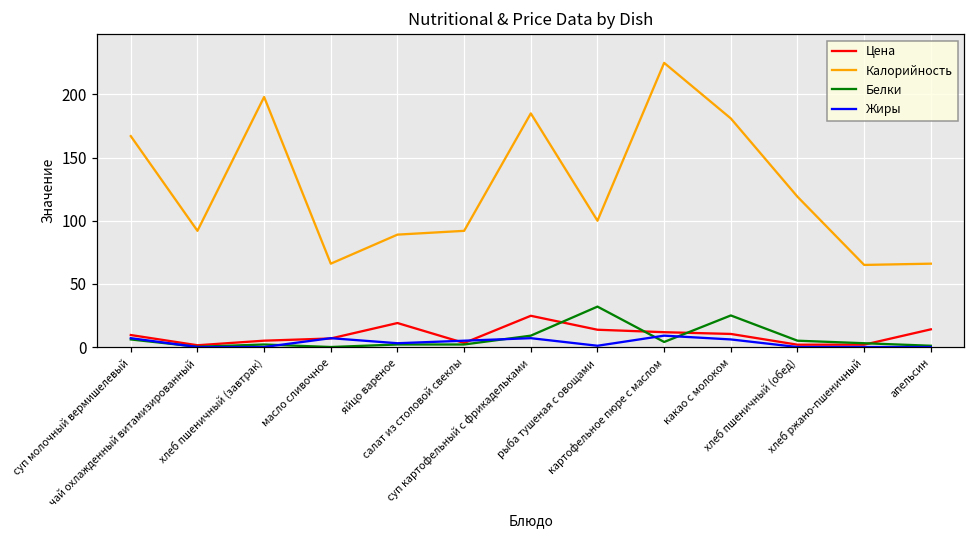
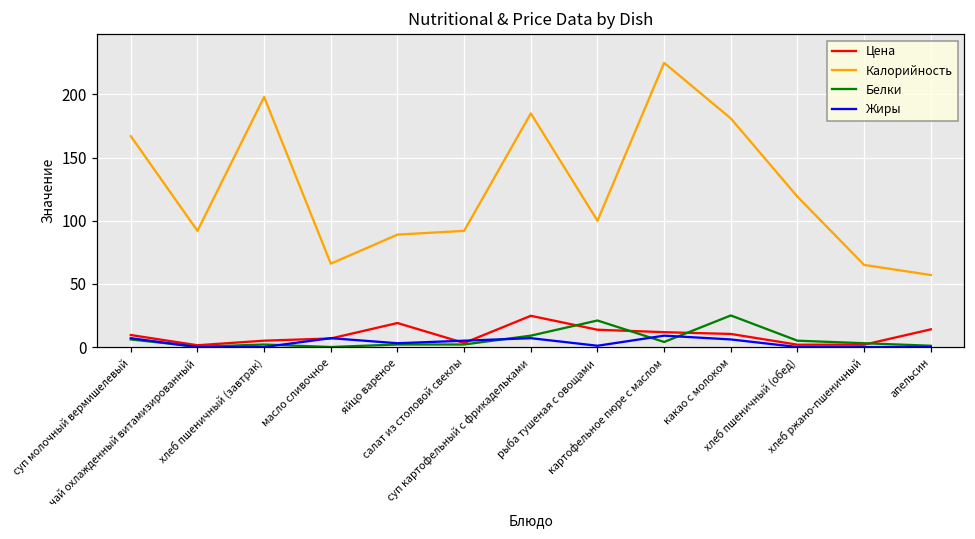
Белки, рыба тушеная с овощами: 32 -> 21
Калорийность, апельсин: 66 -> 57
